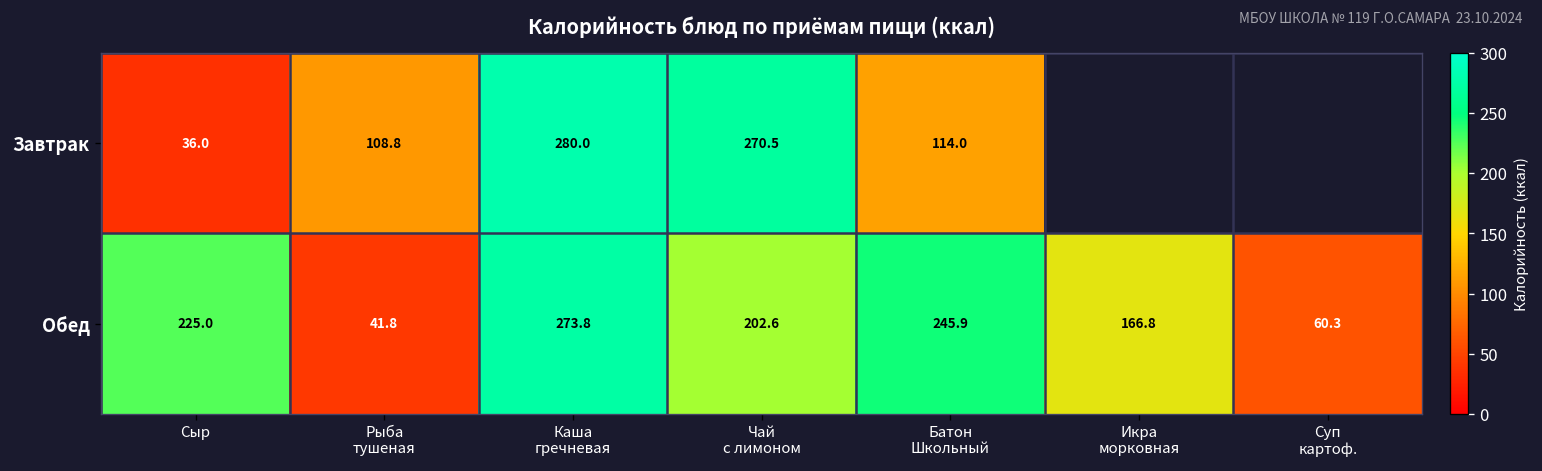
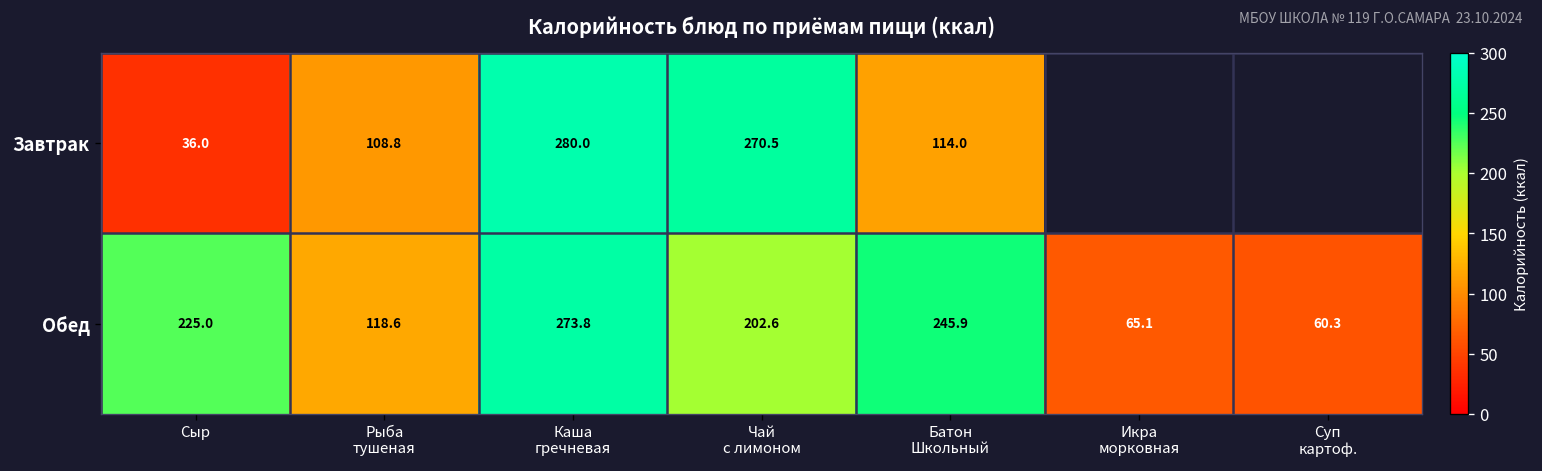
Обед, Рыба тушеная: 41.8 -> 118.6
Обед, Икра морковная: 166.8 -> 65.1
